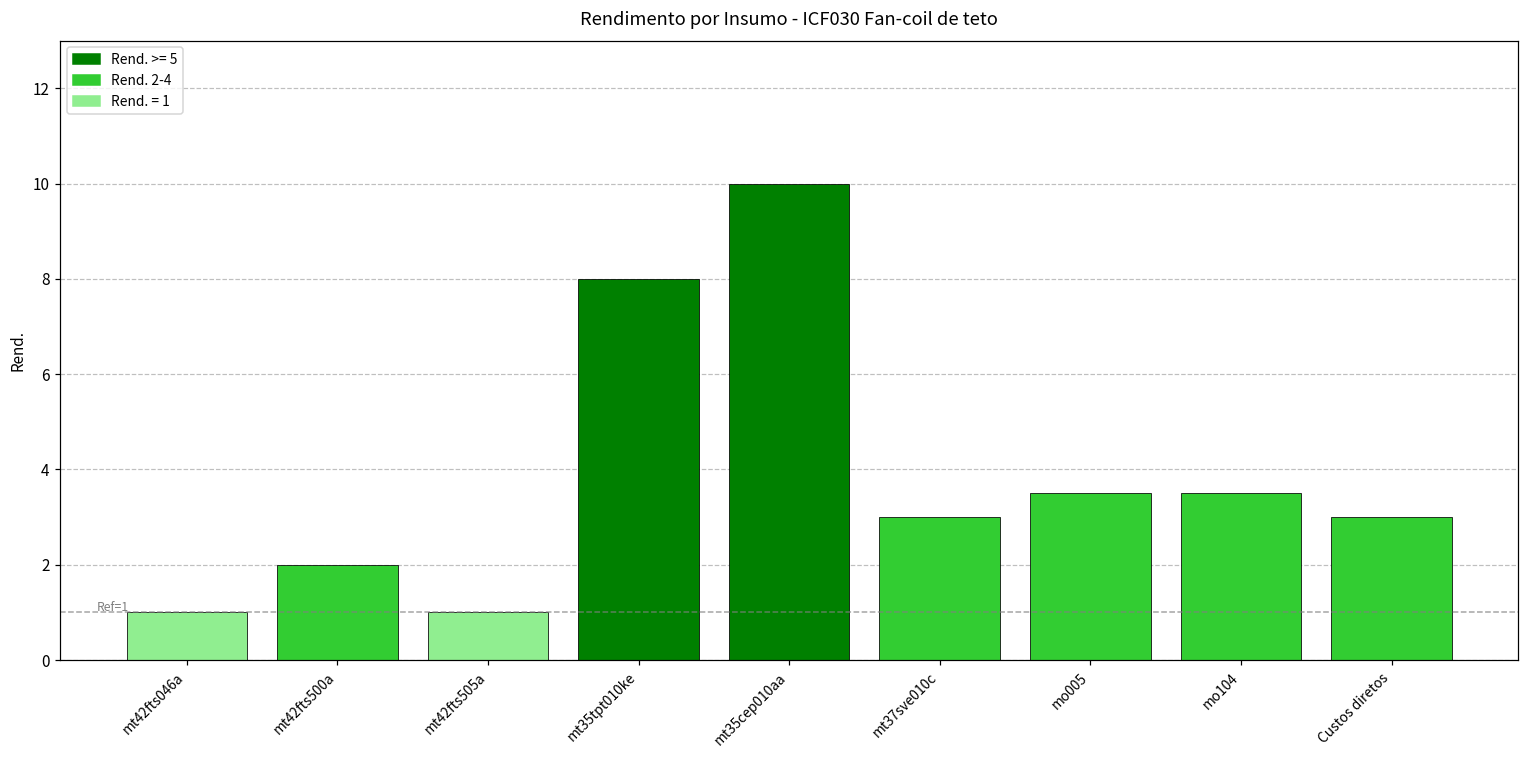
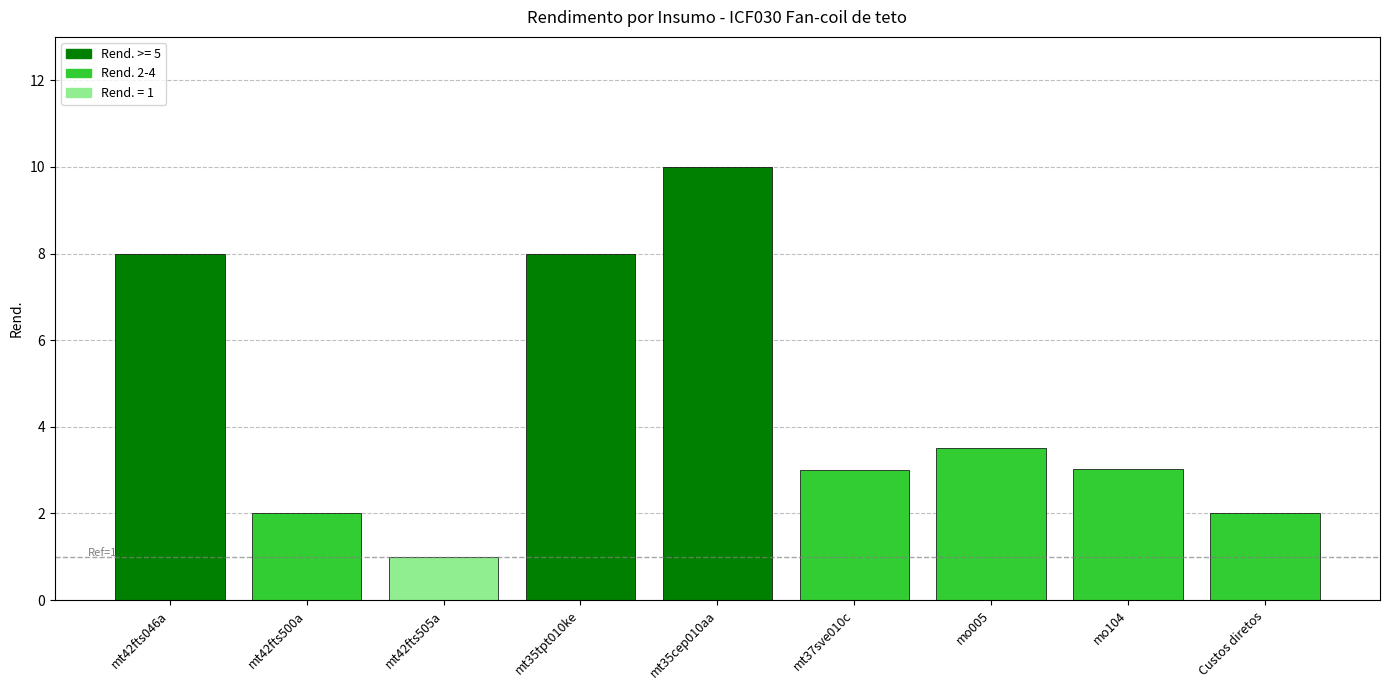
mt42fts046a: 1 -> 8
mo104: 3.5 -> 3.0
Custos diretos: 3 -> 2
